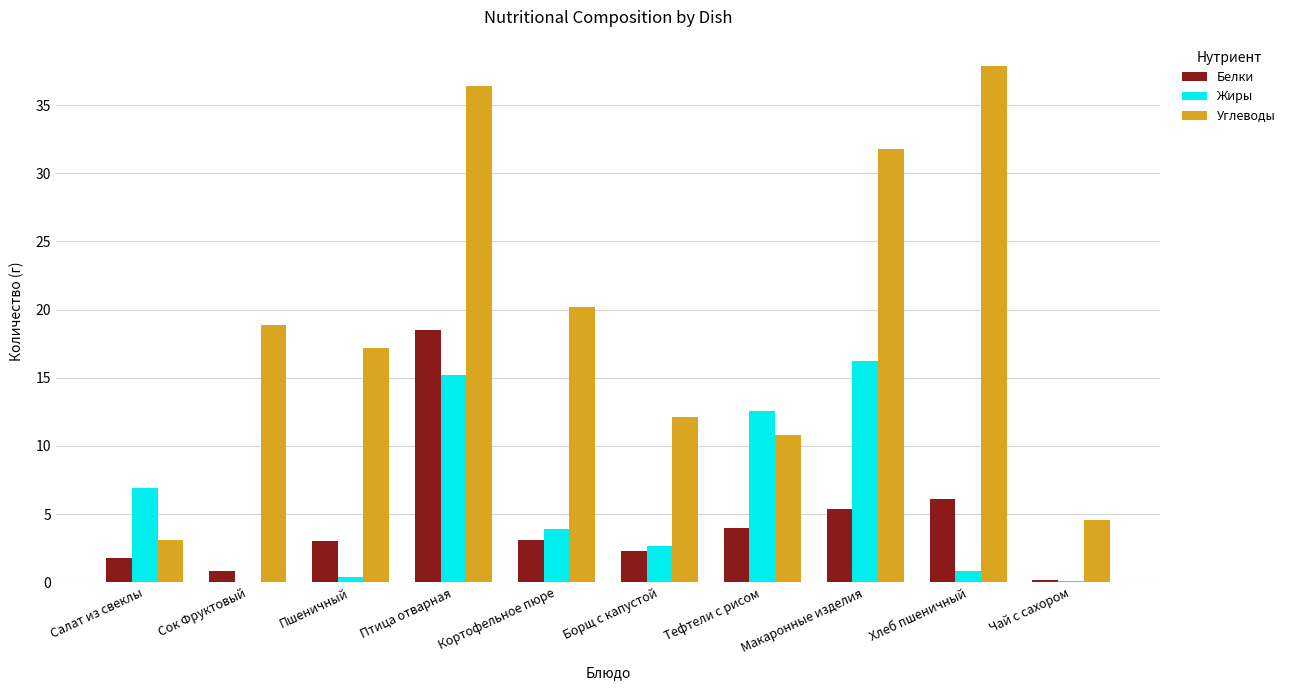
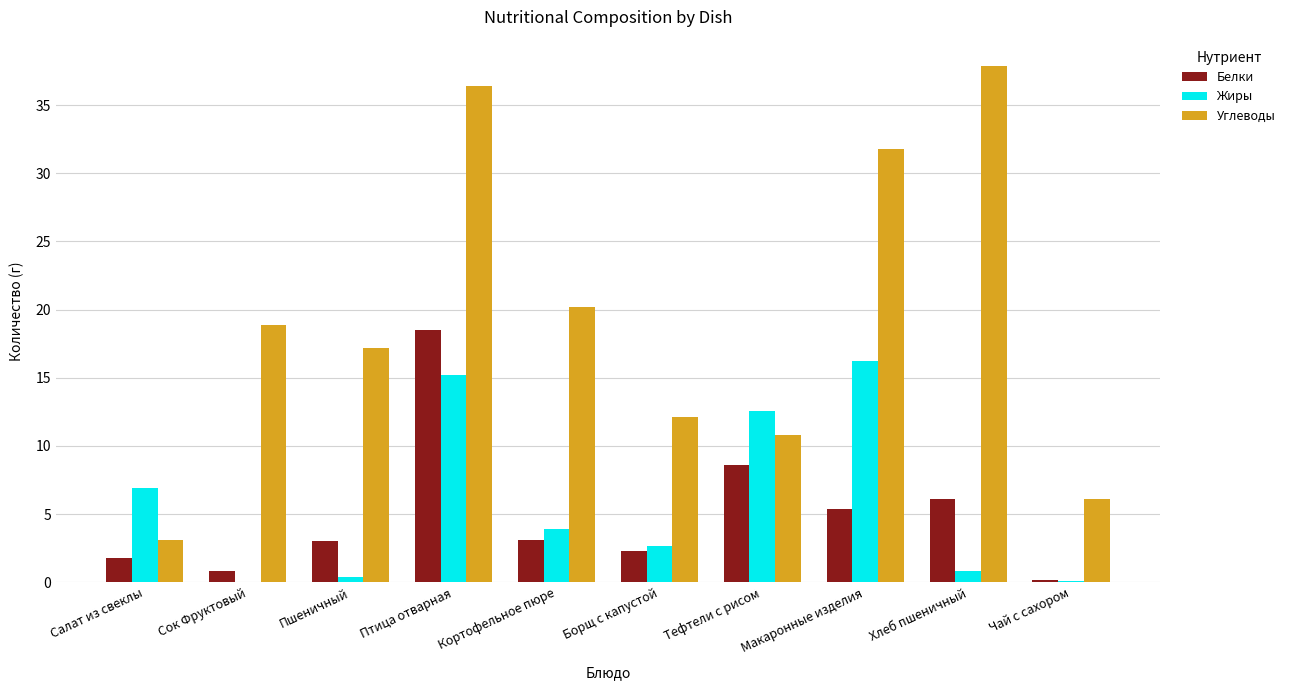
Белки, Тефтели с рисом: 4.0 -> 8.6
Углеводы, Чай с сахором: 4.6 -> 6.1
